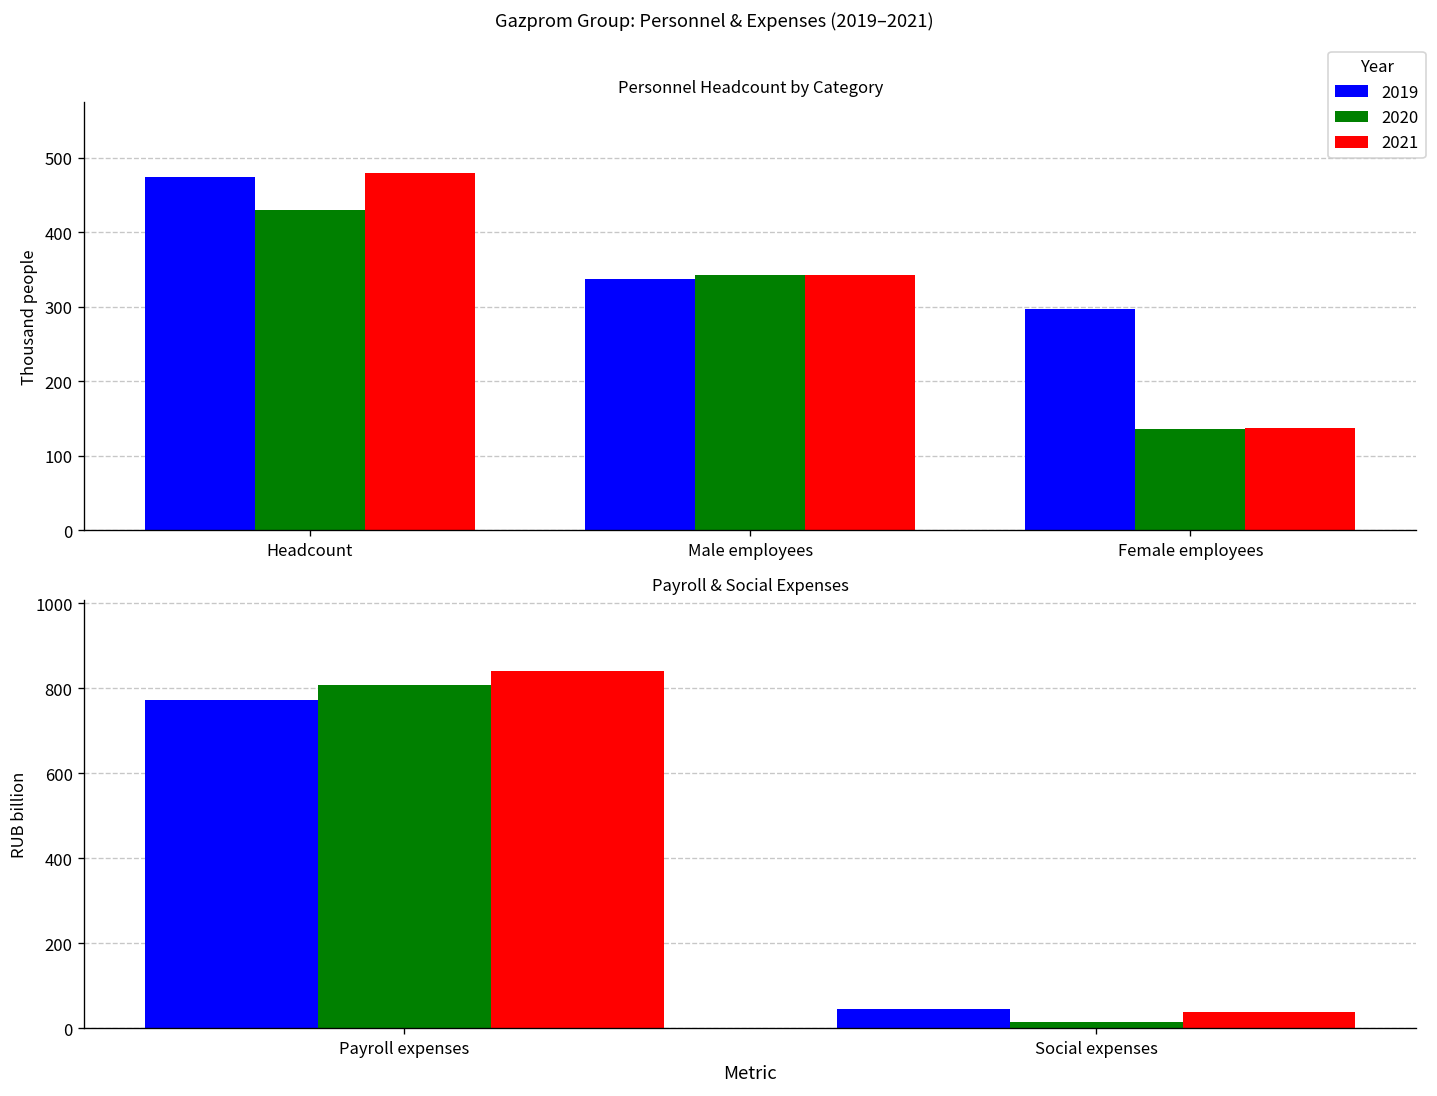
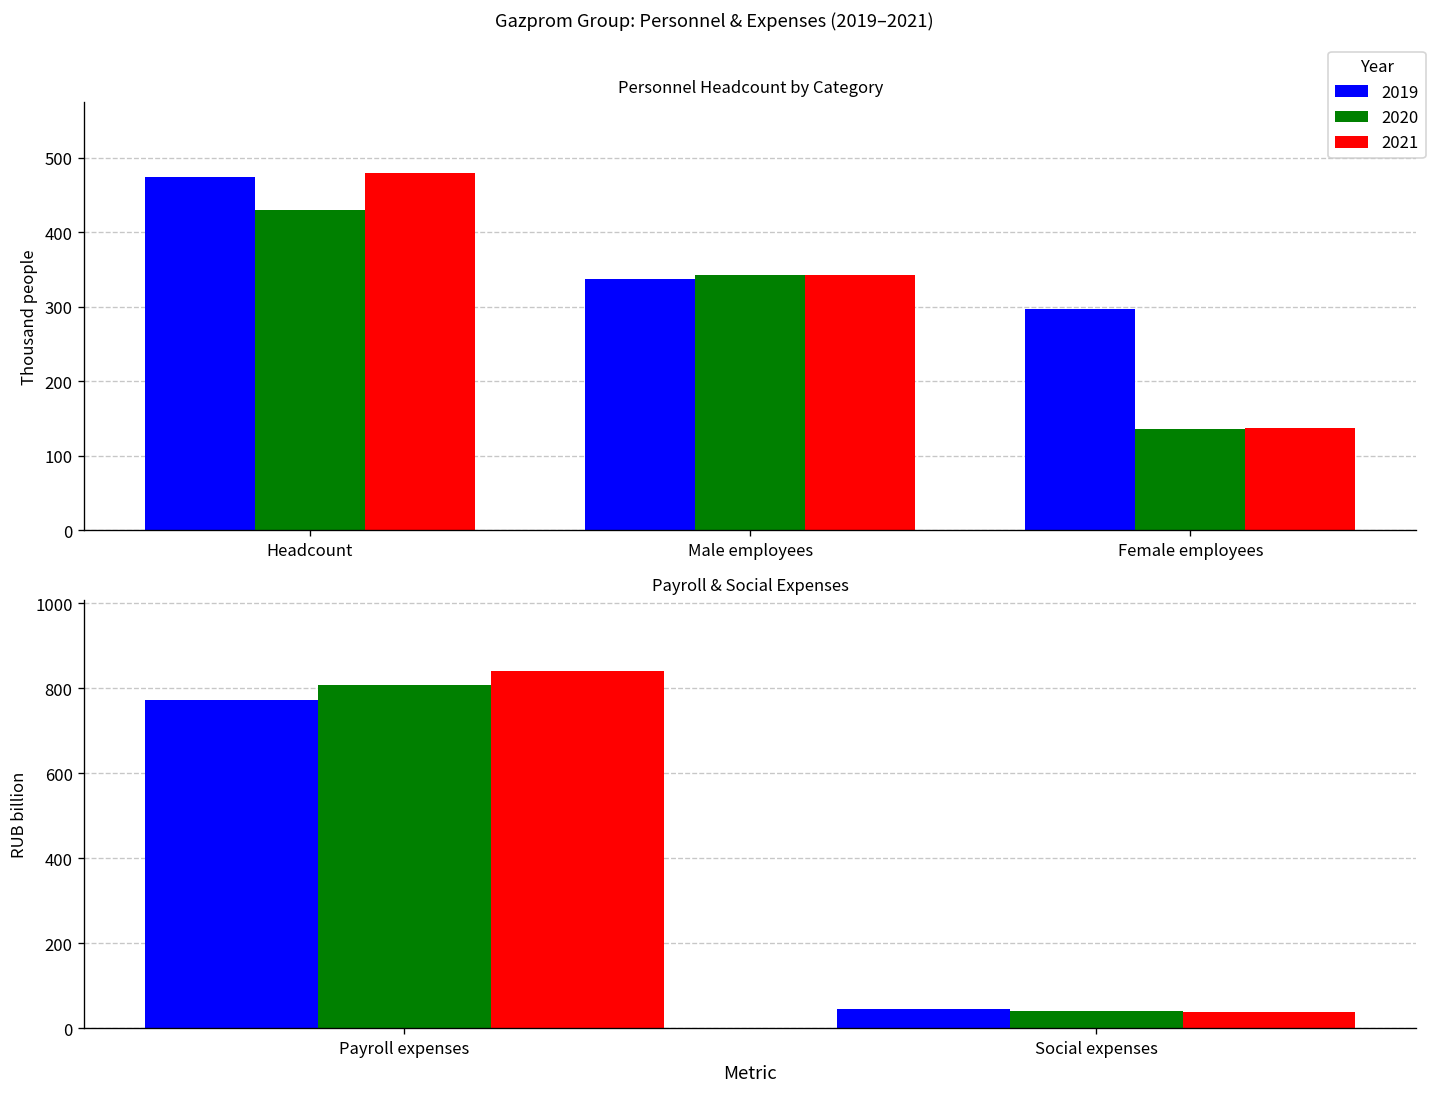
Payroll & Social Expenses, 2020, Social expenses: 10 -> 40
